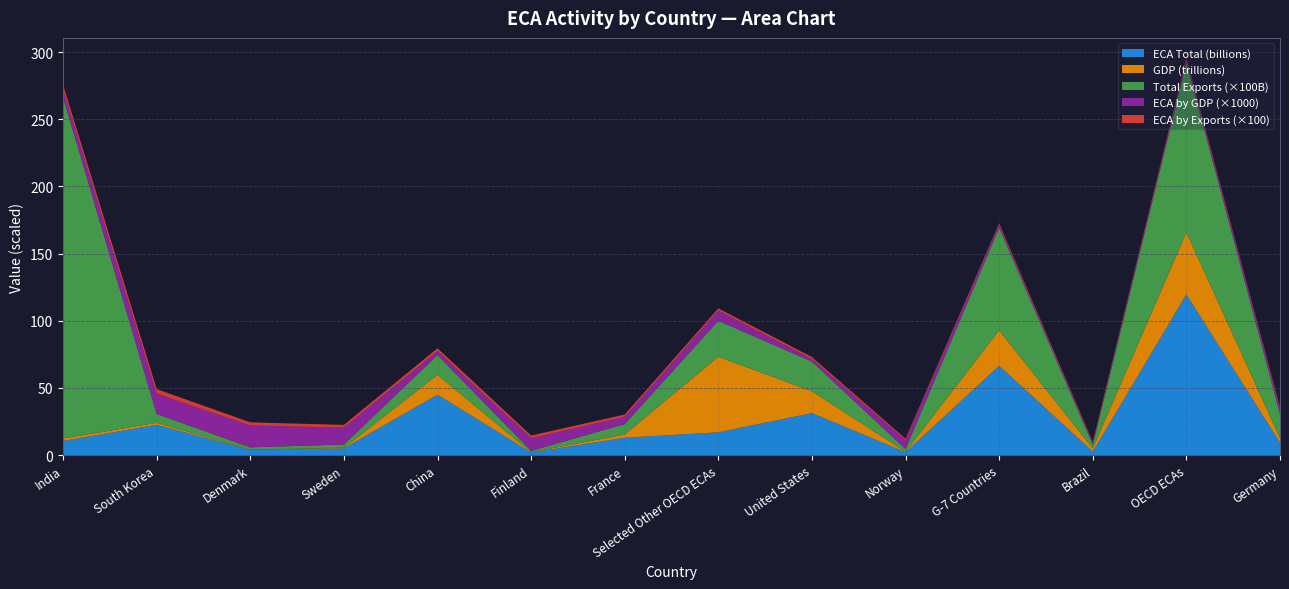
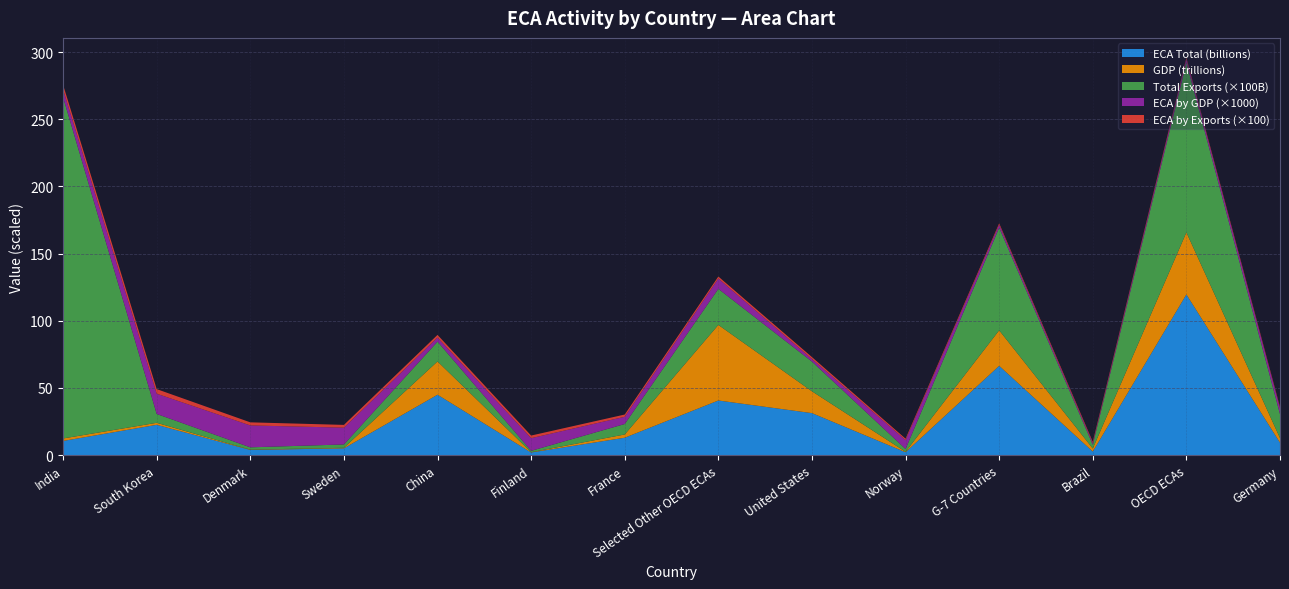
GDP (trillions), China: 15 -> 25
ECA Total (billions), Selected Other OECD ECAs: 17 -> 41
